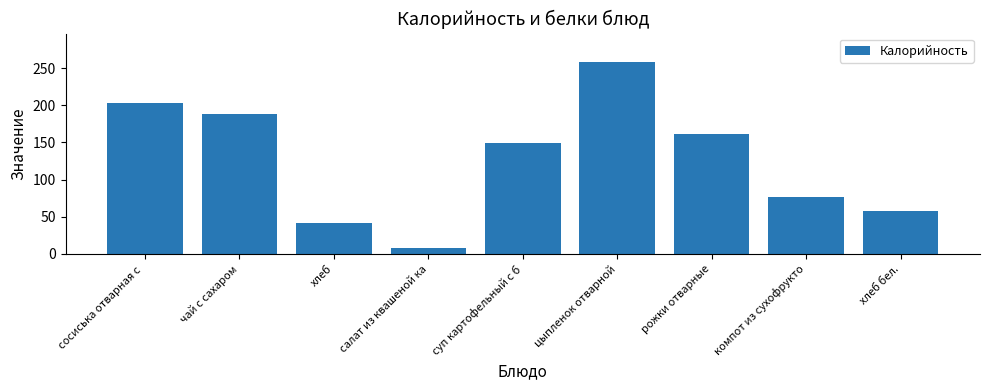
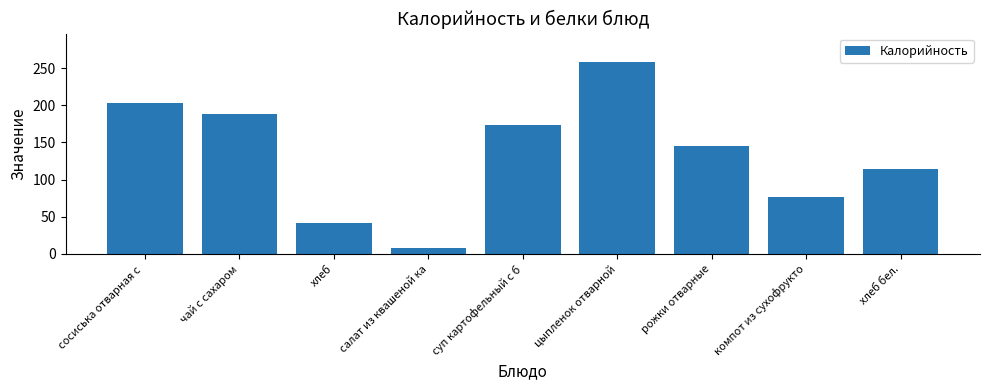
суп картофельный с б: 150 -> 170
рожки отварные: 160 -> 150
хлеб бел.: 60 -> 110
